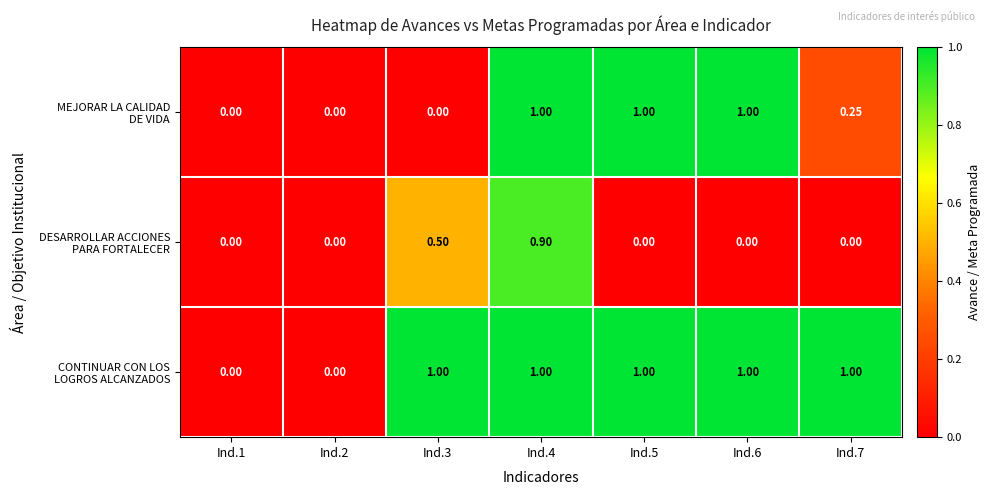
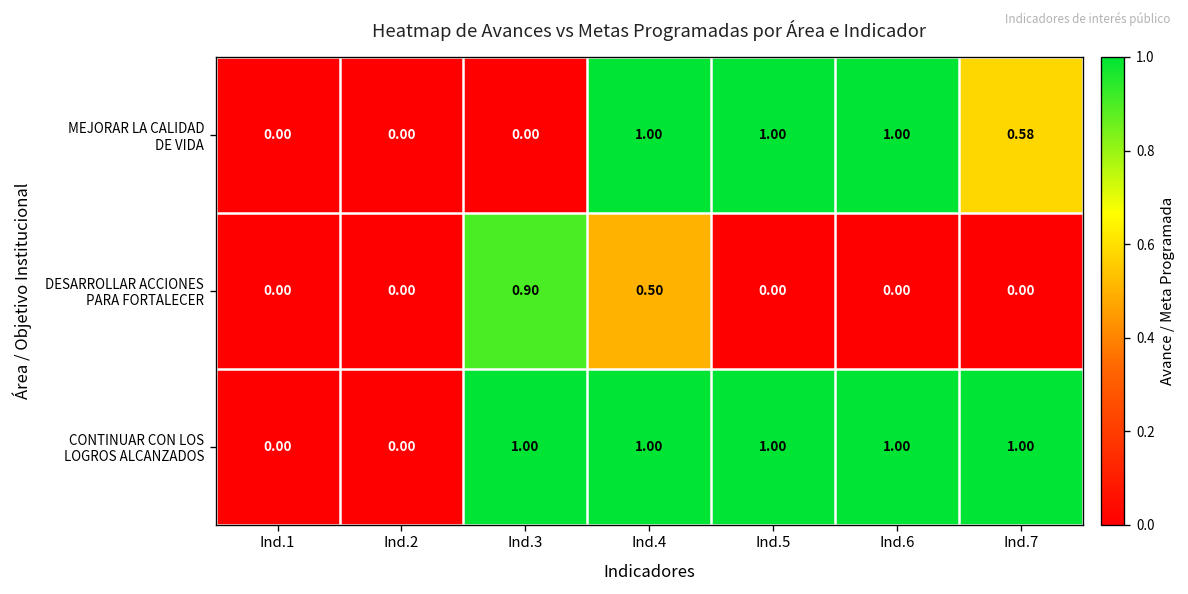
MEJORAR LA CALIDAD DE VIDA, Ind.7: 0.25 -> 0.58
DESARROLLAR ACCIONES PARA FORTALECER, Ind.3: 0.50 -> 0.90
DESARROLLAR ACCIONES PARA FORTALECER, Ind.4: 0.90 -> 0.50
